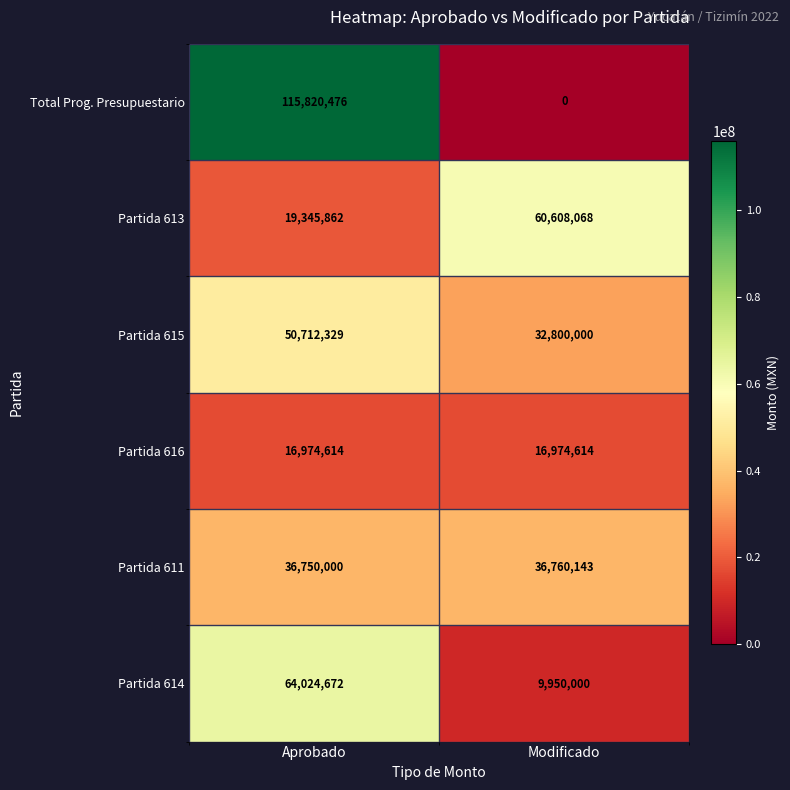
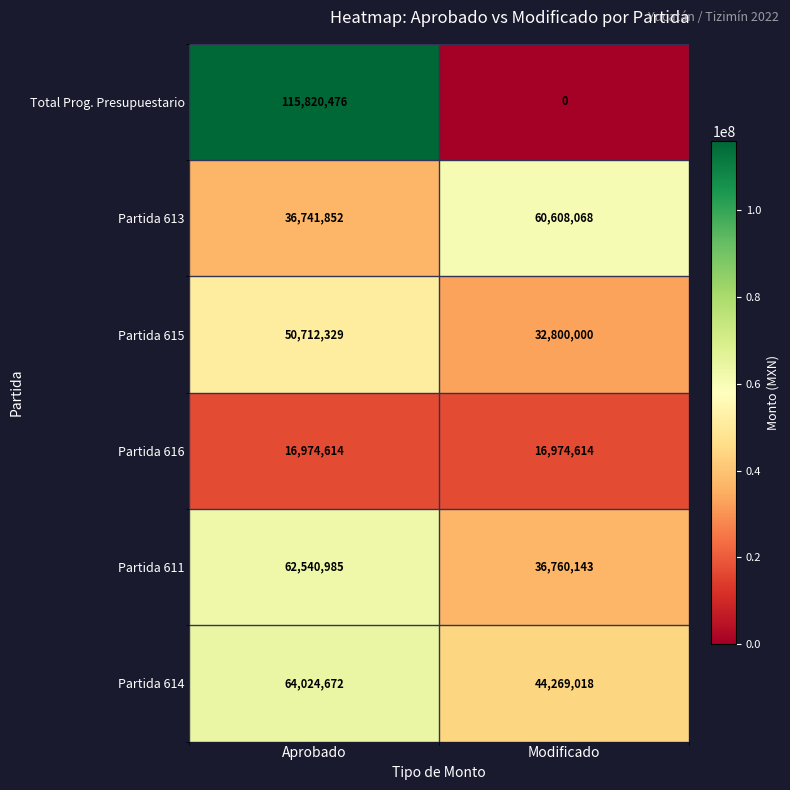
Partida 613, Aprobado: 19,345,862 -> 36,741,852
Partida 611, Aprobado: 36,750,000 -> 62,540,985
Partida 614, Modificado: 9,950,000 -> 44,269,018
